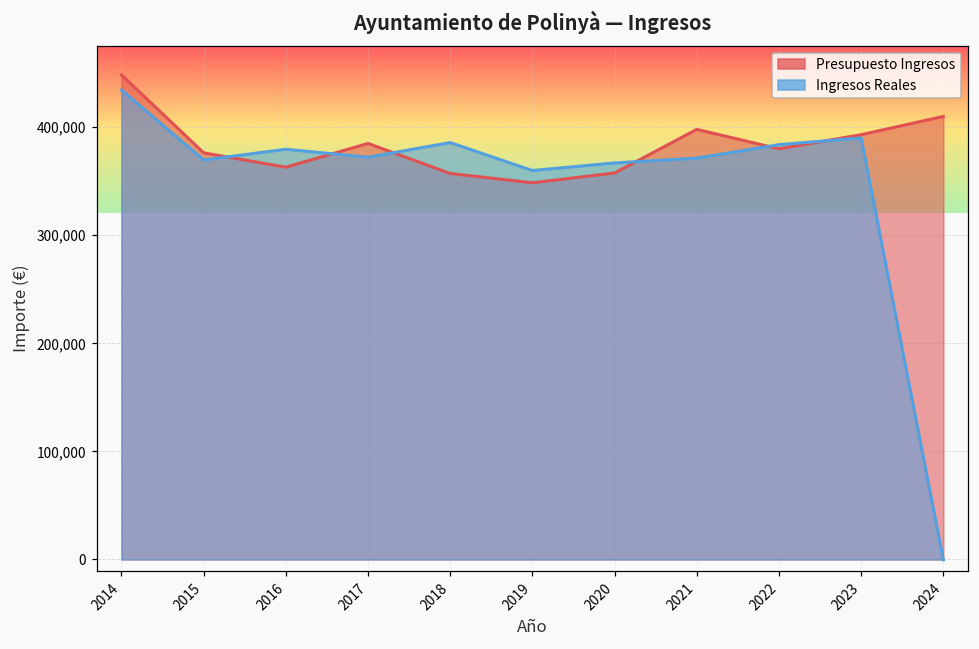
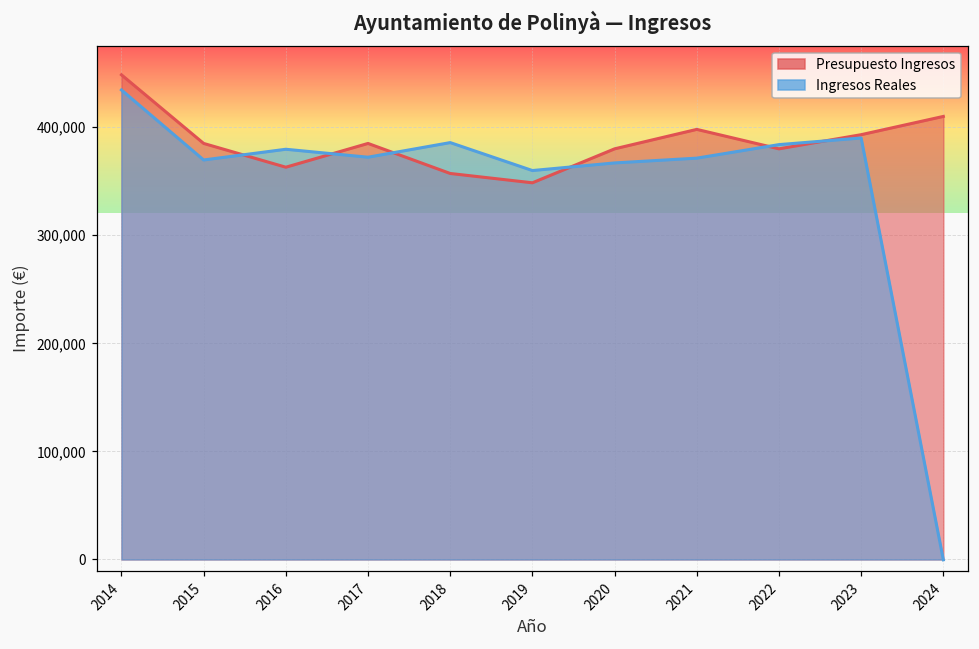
Presupuesto Ingresos, 2015: 380,000 -> 390,000
Presupuesto Ingresos, 2020: 360,000 -> 380,000
